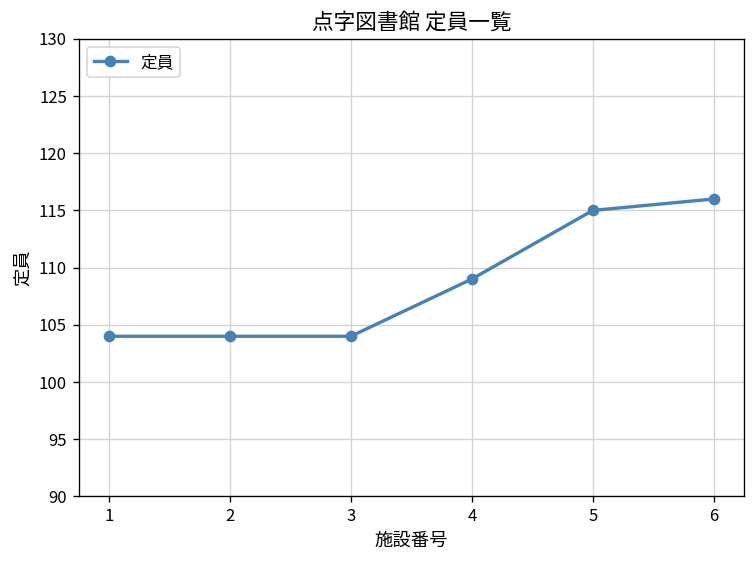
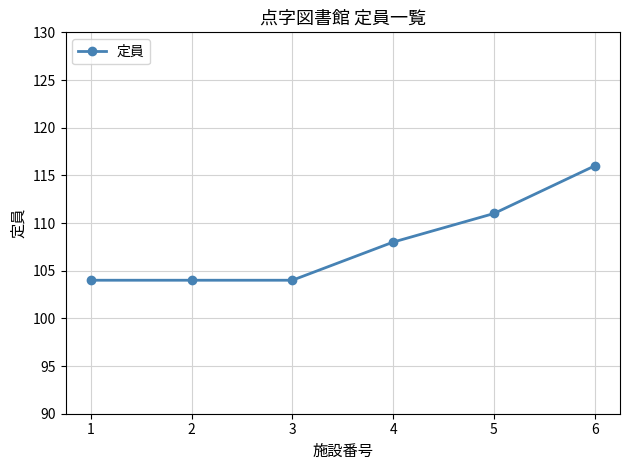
4: 109 -> 108
5: 115 -> 111
